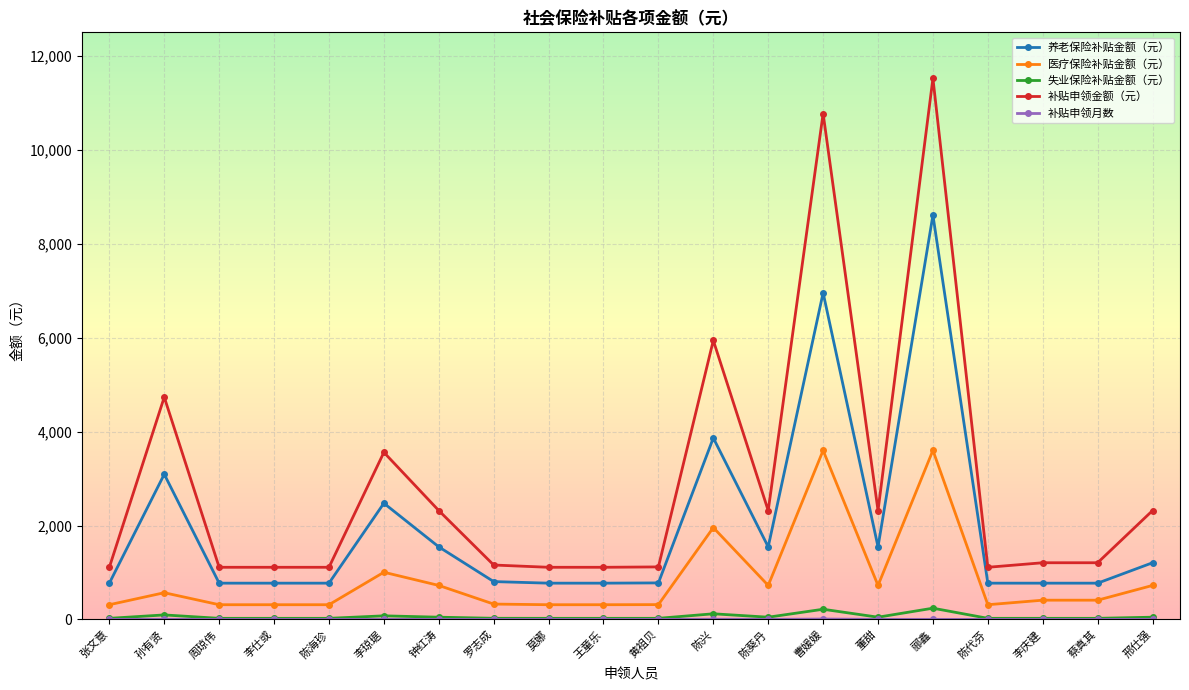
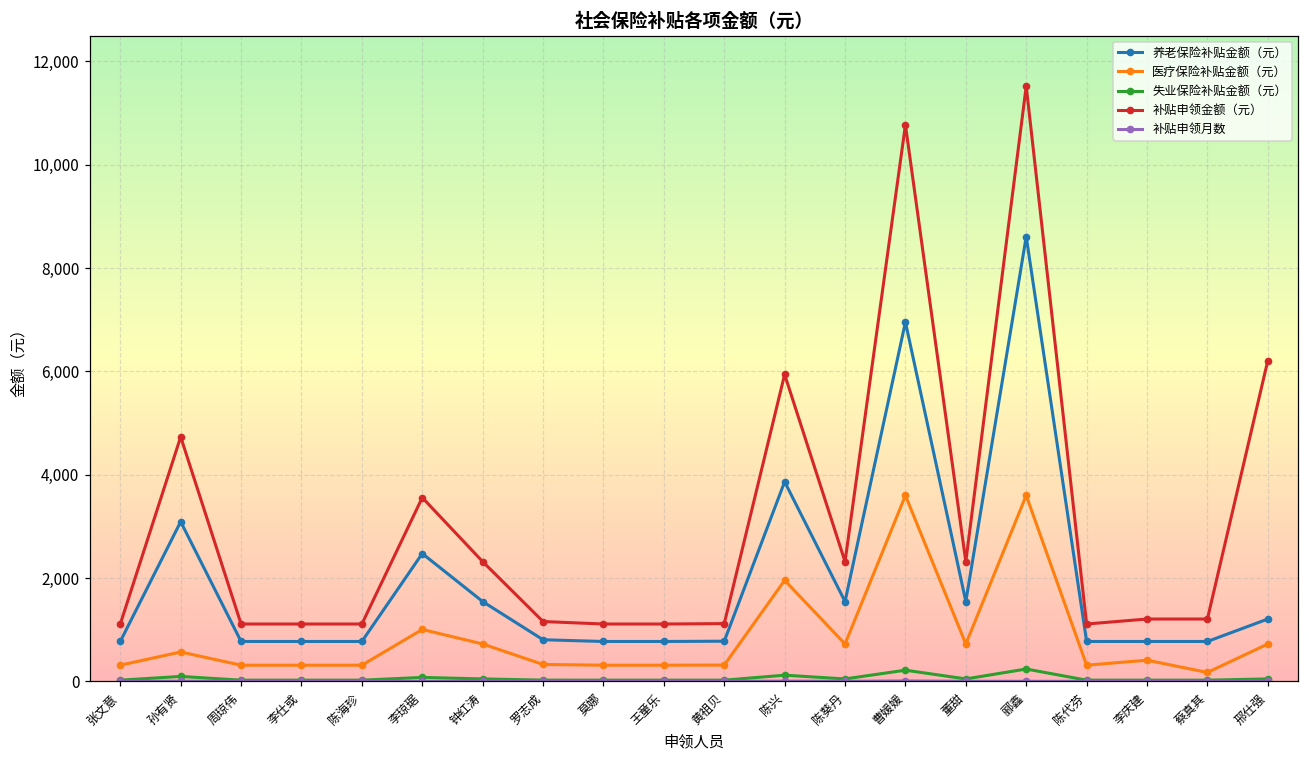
医疗保险补贴金额（元）, 蔡真其: 400 -> 200
补贴申领金额（元）, 邢仕强: 2,300 -> 6,200
